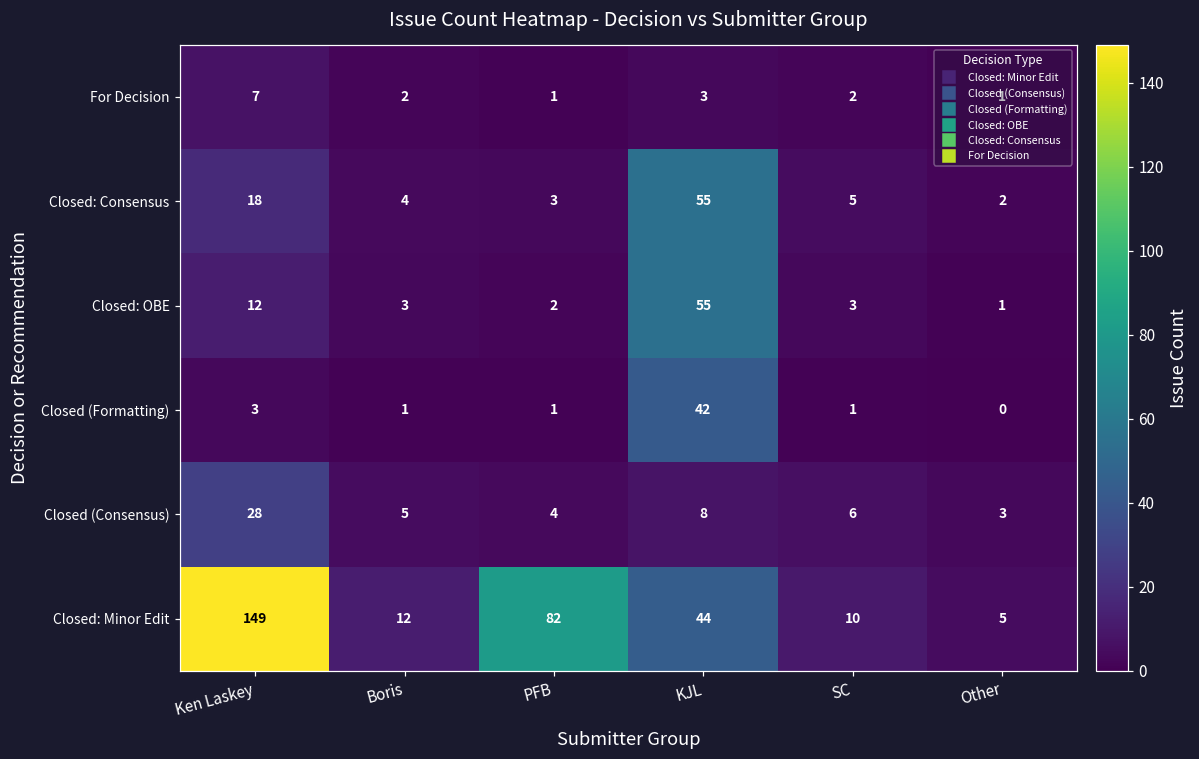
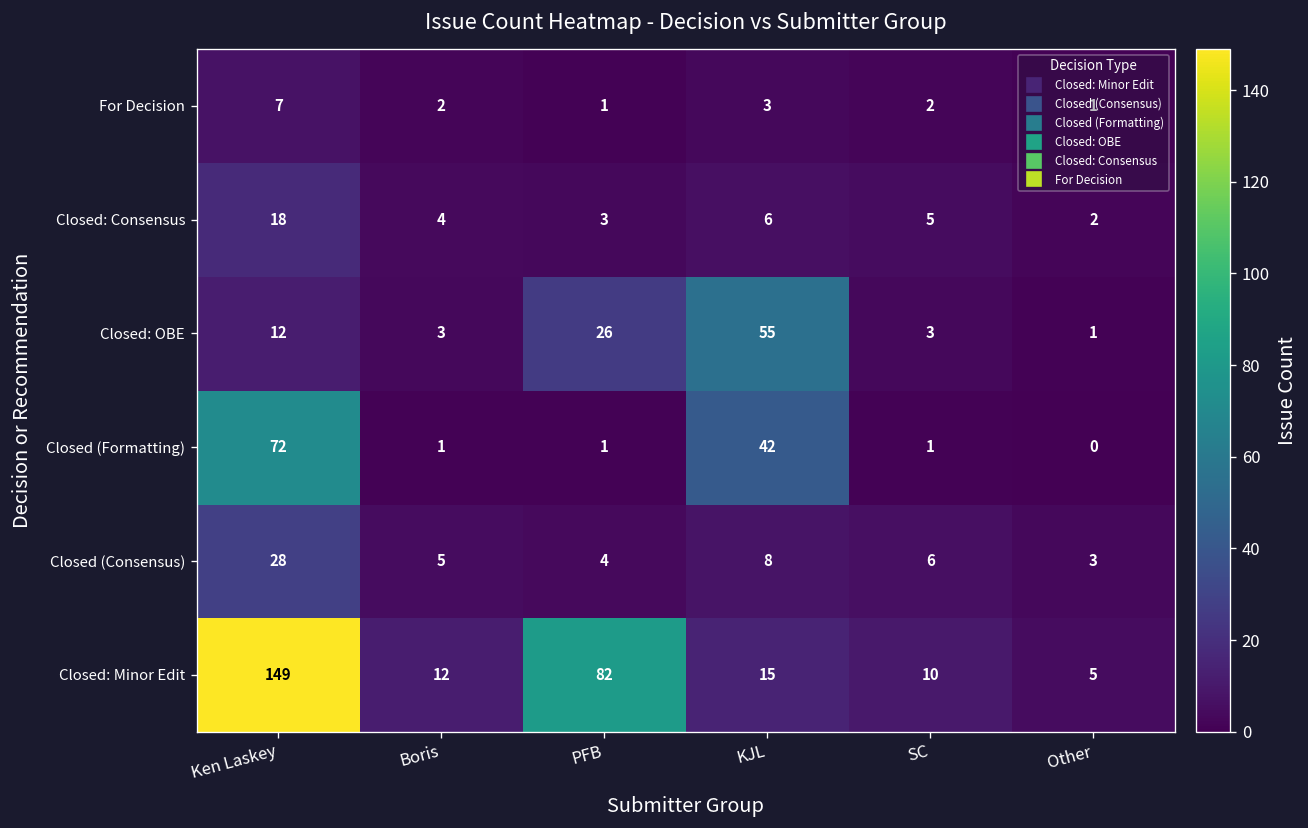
Closed: Consensus, KJL: 55 -> 6
Closed: OBE, PFB: 2 -> 26
Closed (Formatting), Ken Laskey: 3 -> 72
Closed: Minor Edit, KJL: 44 -> 15
